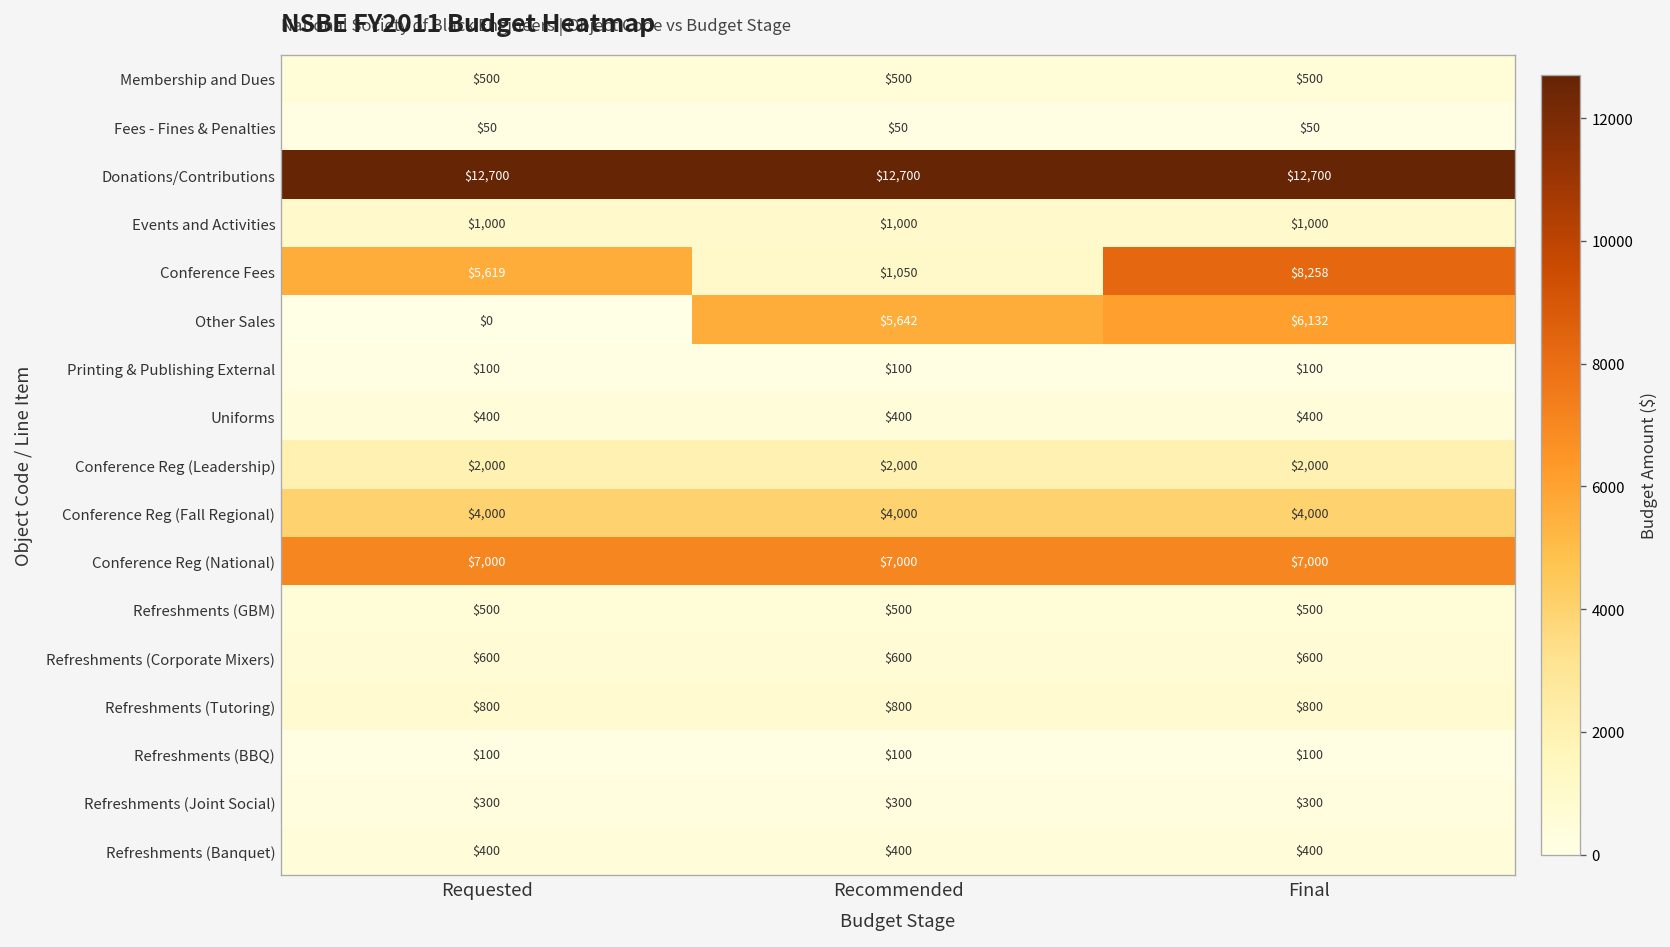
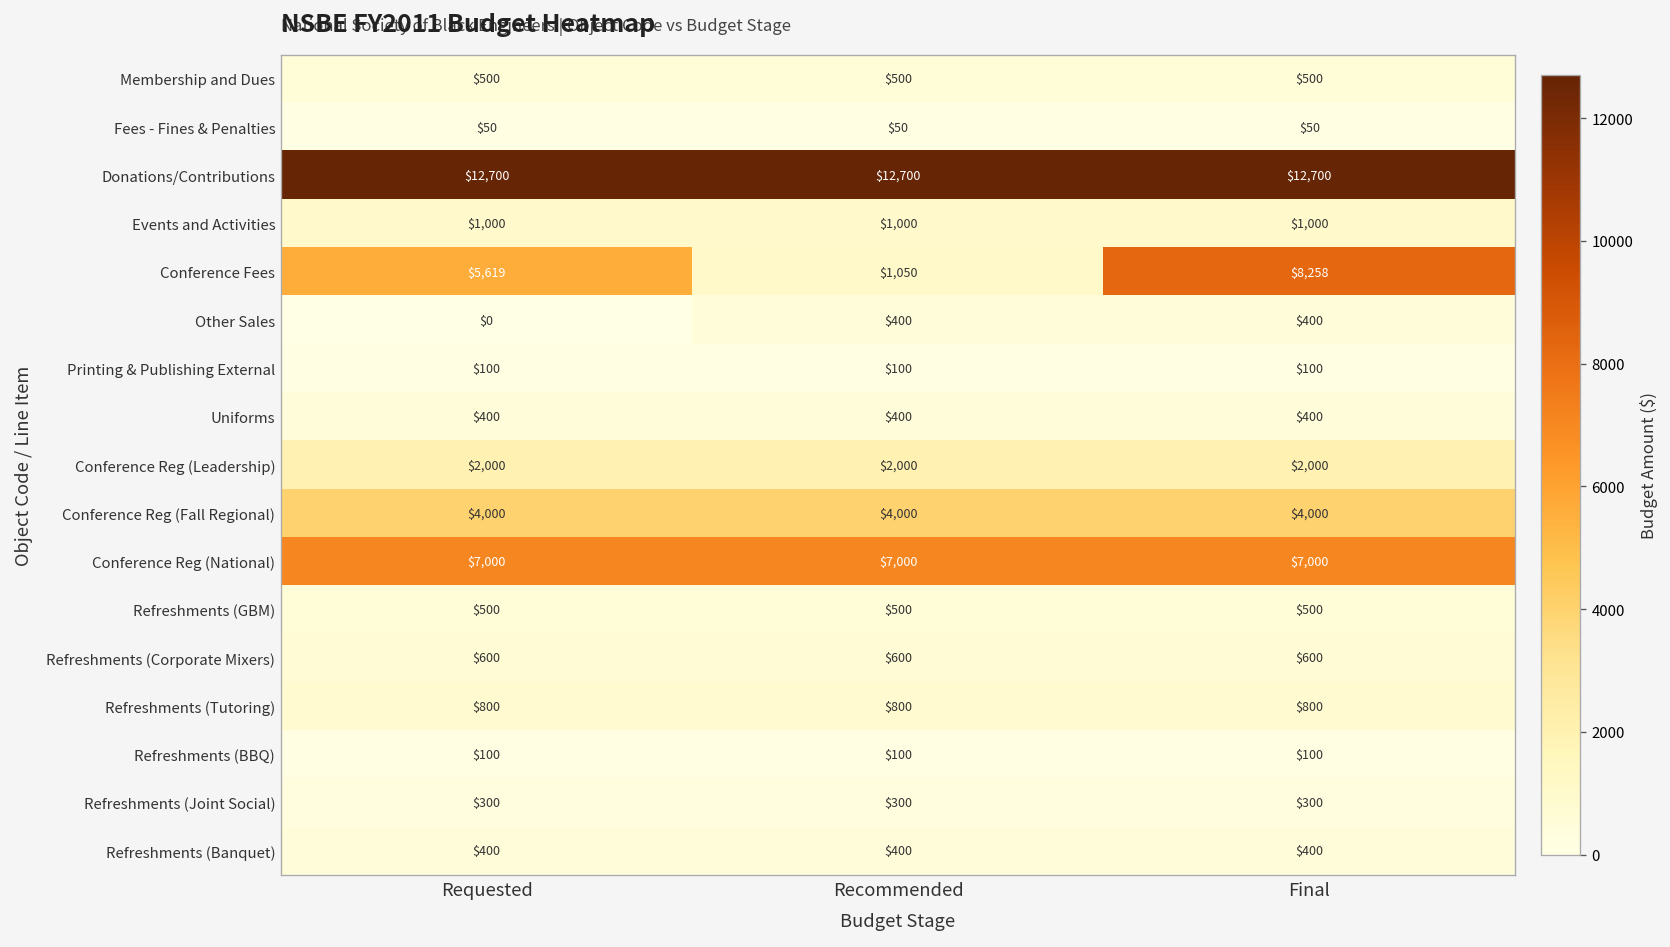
Other Sales, Recommended: $5,642 -> $400
Other Sales, Final: $6,132 -> $400
